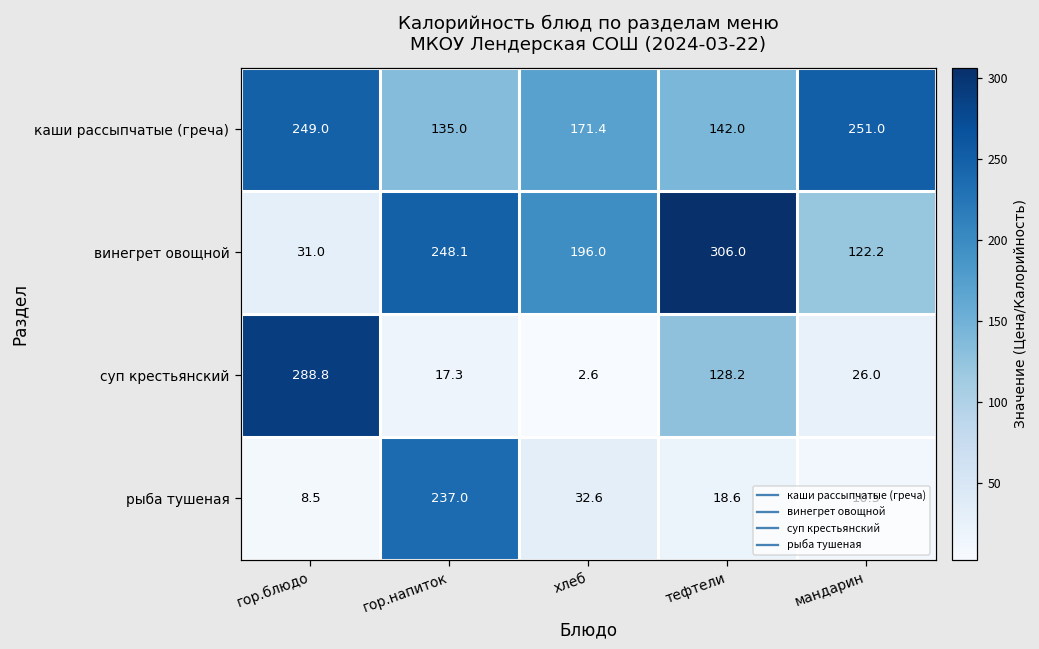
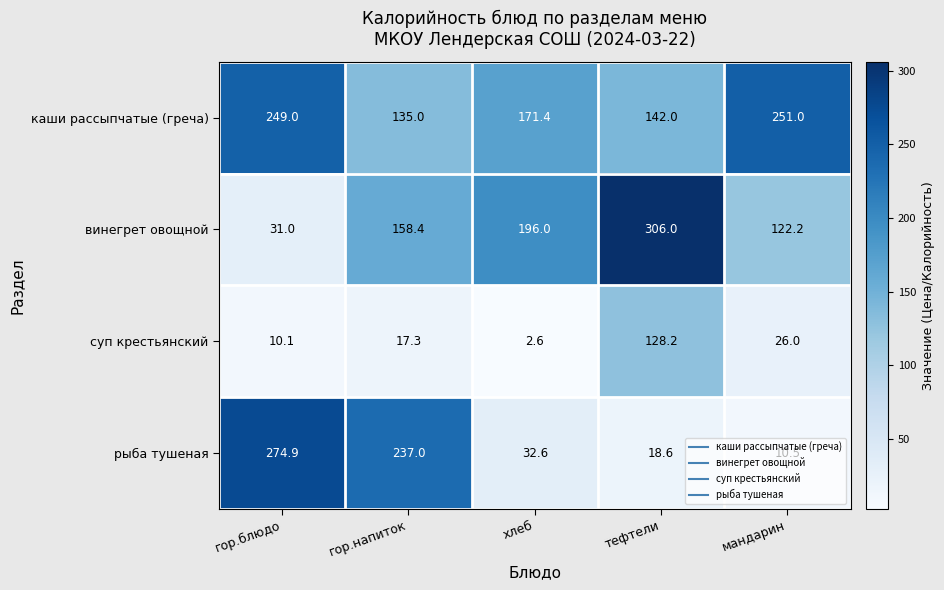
винегрет овощной, гор.напиток: 248.1 -> 158.4
суп крестьянский, гор.блюдо: 288.8 -> 10.1
рыба тушеная, гор.блюдо: 8.5 -> 274.9
